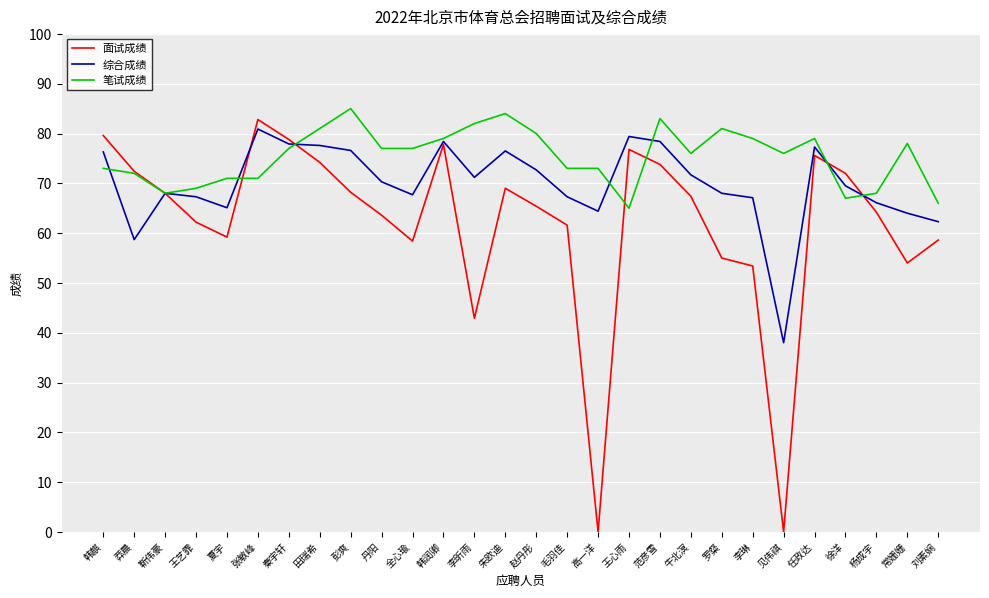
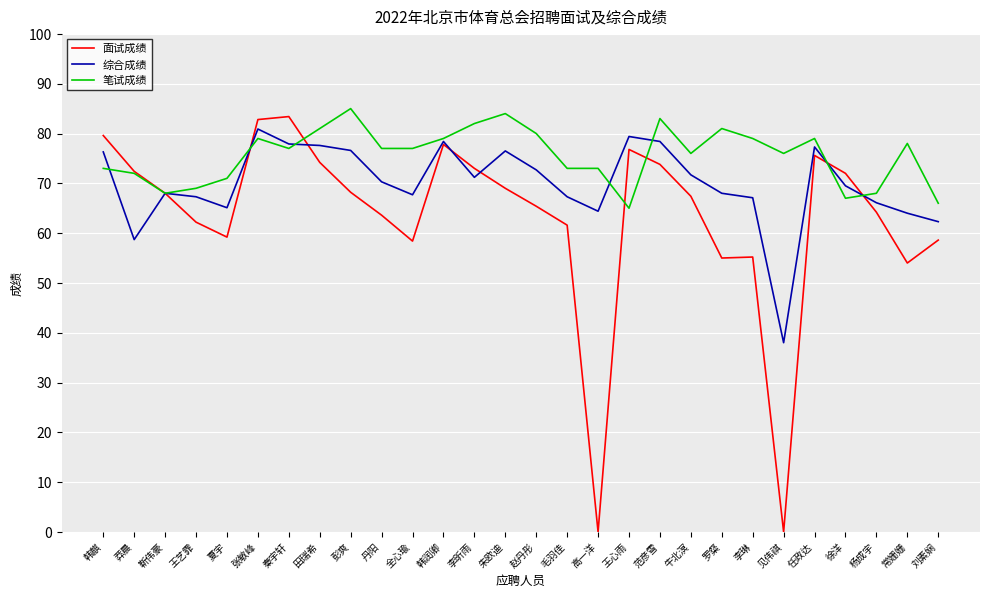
笔试成绩, 张敏峰: 71 -> 79
面试成绩, 秦宇轩: 79 -> 83
面试成绩, 李昕雨: 43 -> 73
面试成绩, 李琳: 53 -> 55
